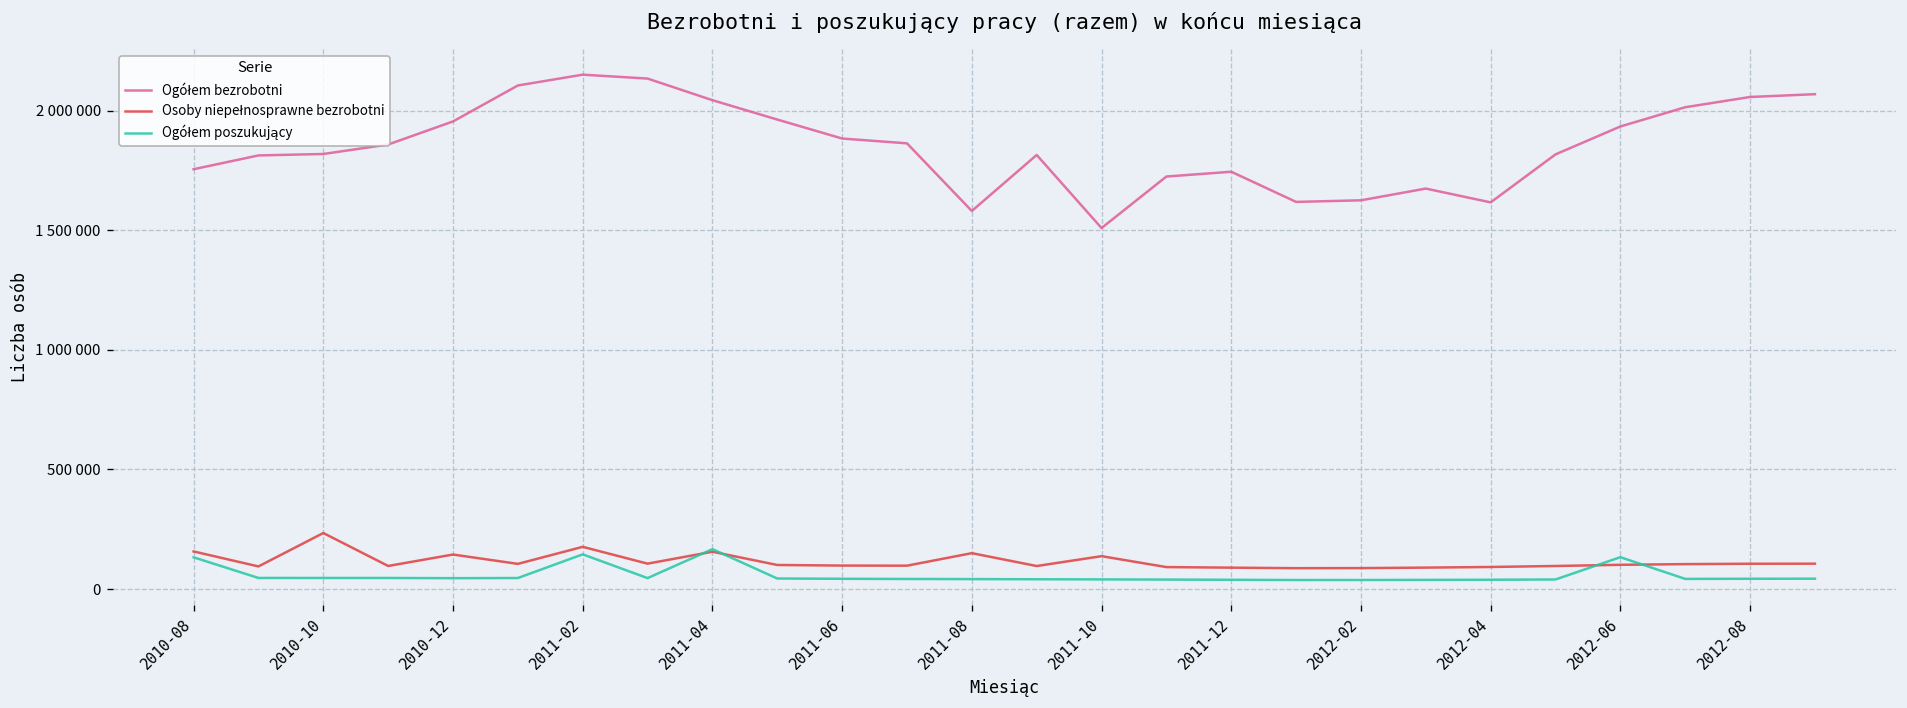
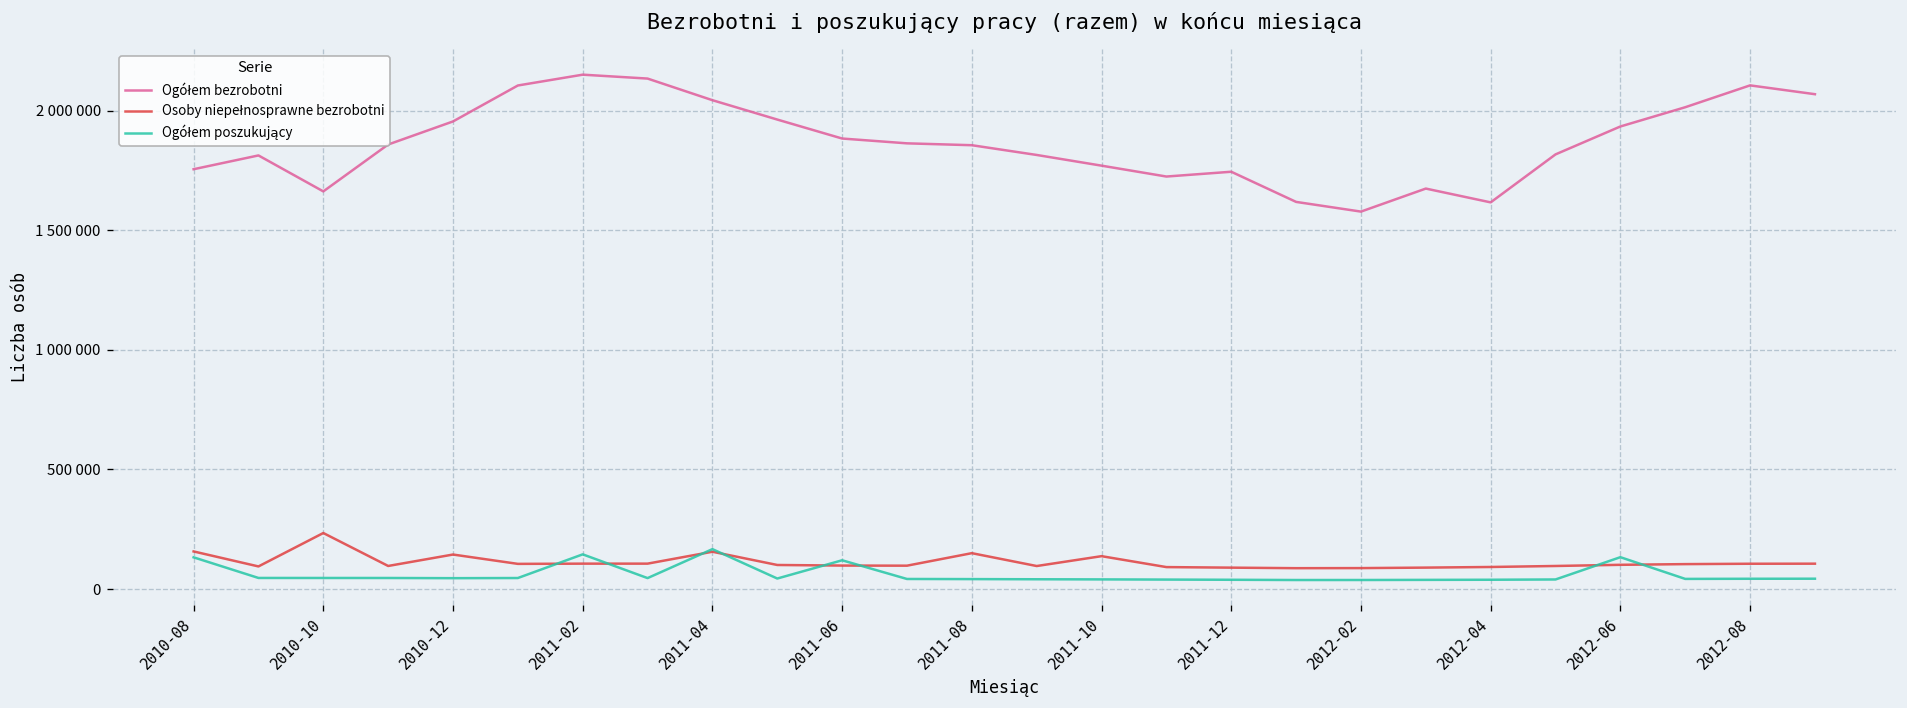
Ogółem bezrobotni, 2010-10: 1820000 -> 1660000
Osoby niepełnosprawne bezrobotni, 2011-02: 180000 -> 110000
Ogółem poszukujący, 2011-06: 40000 -> 120000
Ogółem bezrobotni, 2011-08: 1580000 -> 1860000
Ogółem bezrobotni, 2011-10: 1510000 -> 1770000
Ogółem bezrobotni, 2012-02: 1630000 -> 1580000
Ogółem bezrobotni, 2012-08: 2060000 -> 2110000
